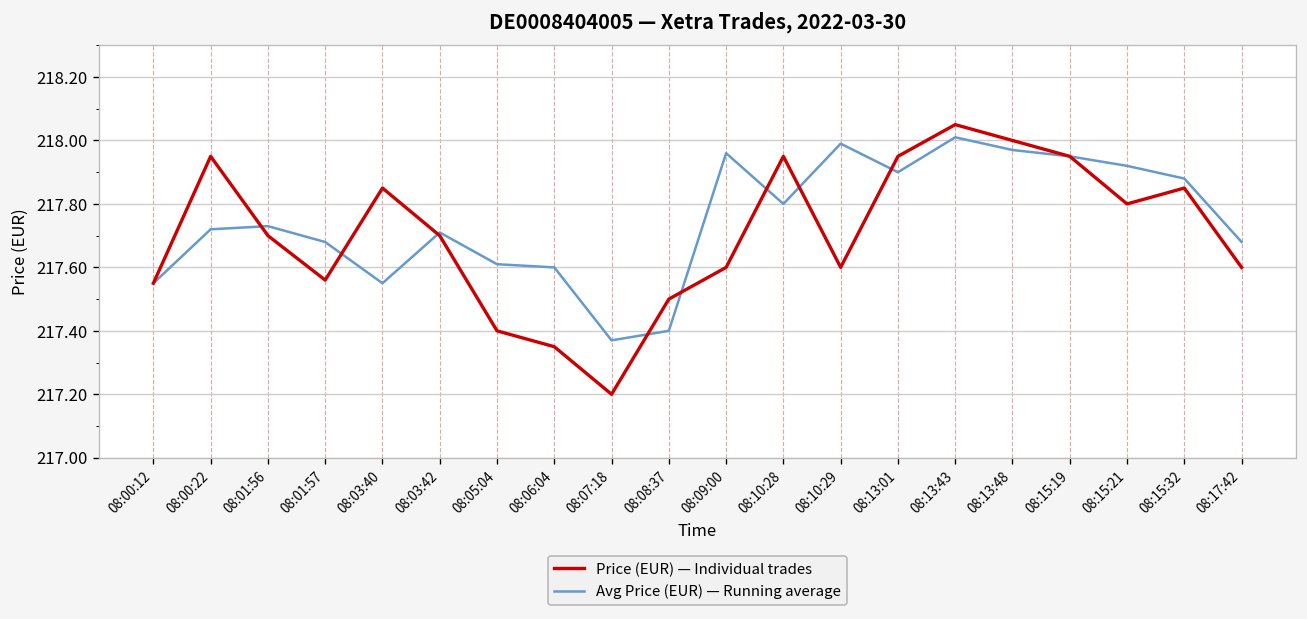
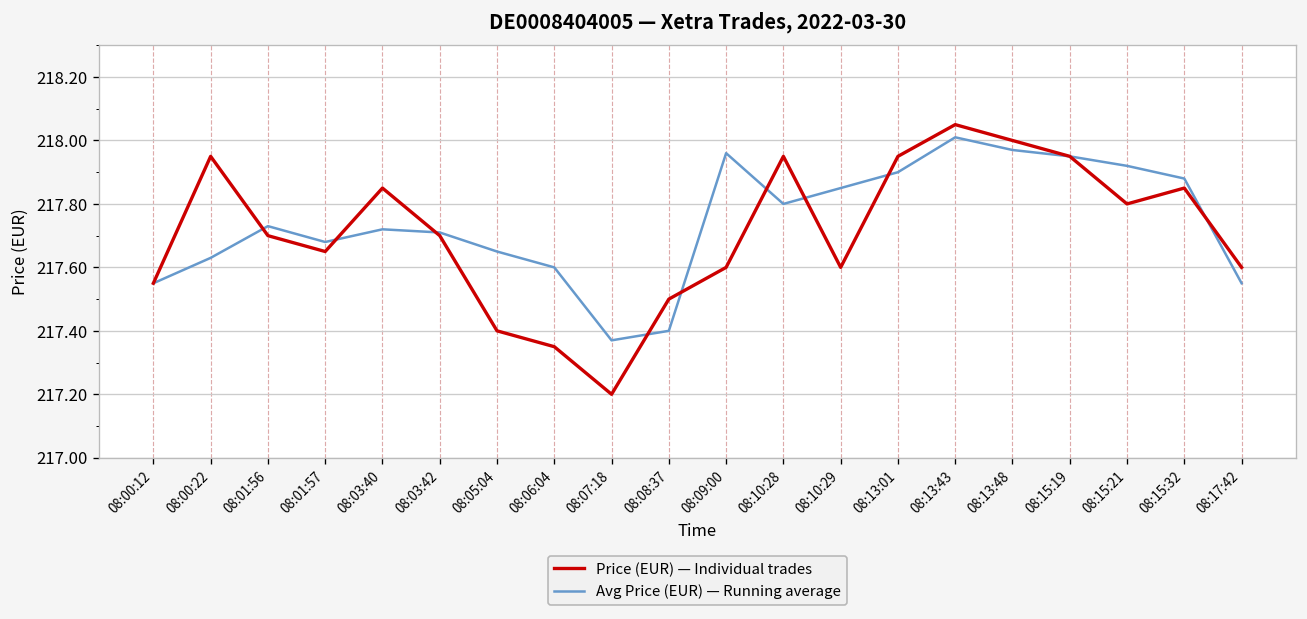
Avg Price (EUR) — Running average, 08:00:22: 217.72 -> 217.63
Price (EUR) — Individual trades, 08:01:57: 217.56 -> 217.65
Avg Price (EUR) — Running average, 08:03:40: 217.55 -> 217.72
Avg Price (EUR) — Running average, 08:05:04: 217.61 -> 217.65
Avg Price (EUR) — Running average, 08:10:29: 217.99 -> 217.85
Avg Price (EUR) — Running average, 08:17:42: 217.68 -> 217.55
